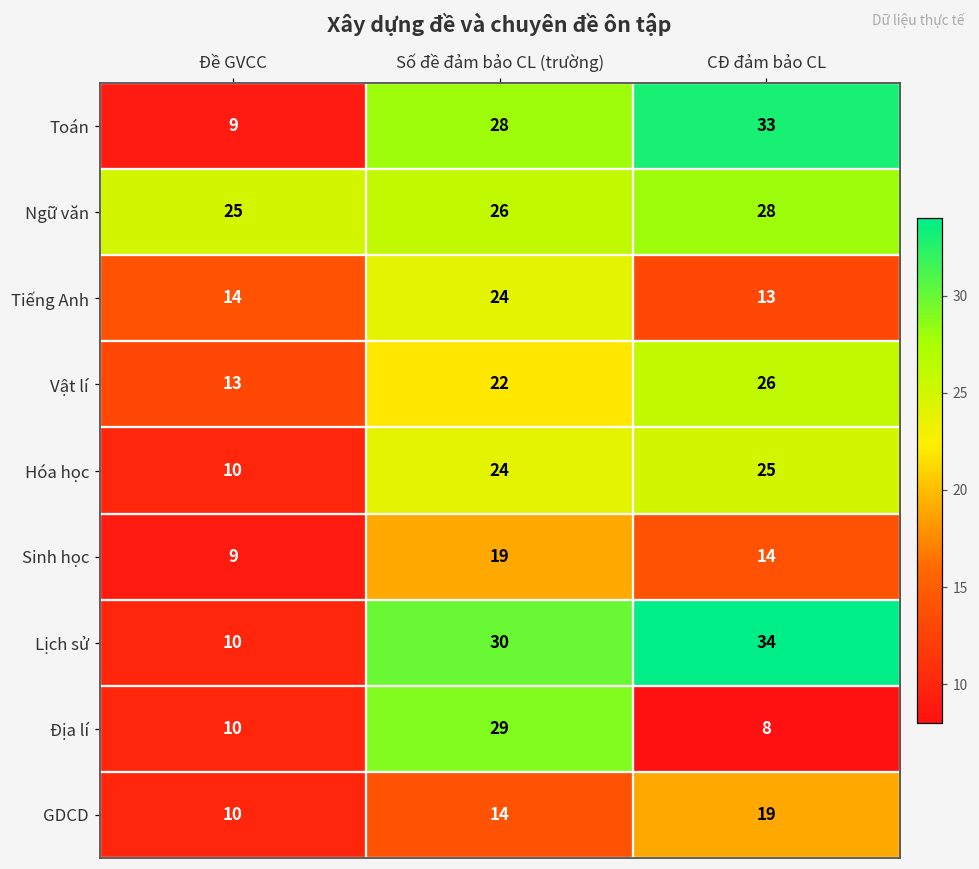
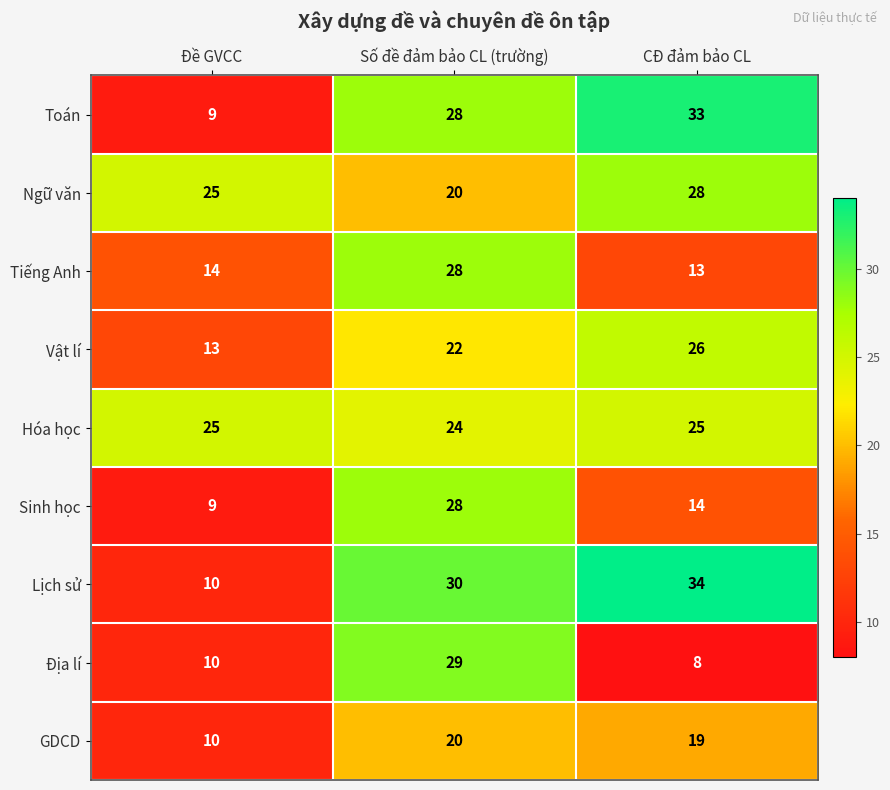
Ngữ văn, Số đề đảm bảo CL (trường): 26 -> 20
Tiếng Anh, Số đề đảm bảo CL (trường): 24 -> 28
Hóa học, Đề GVCC: 10 -> 25
Sinh học, Số đề đảm bảo CL (trường): 19 -> 28
GDCD, Số đề đảm bảo CL (trường): 14 -> 20
